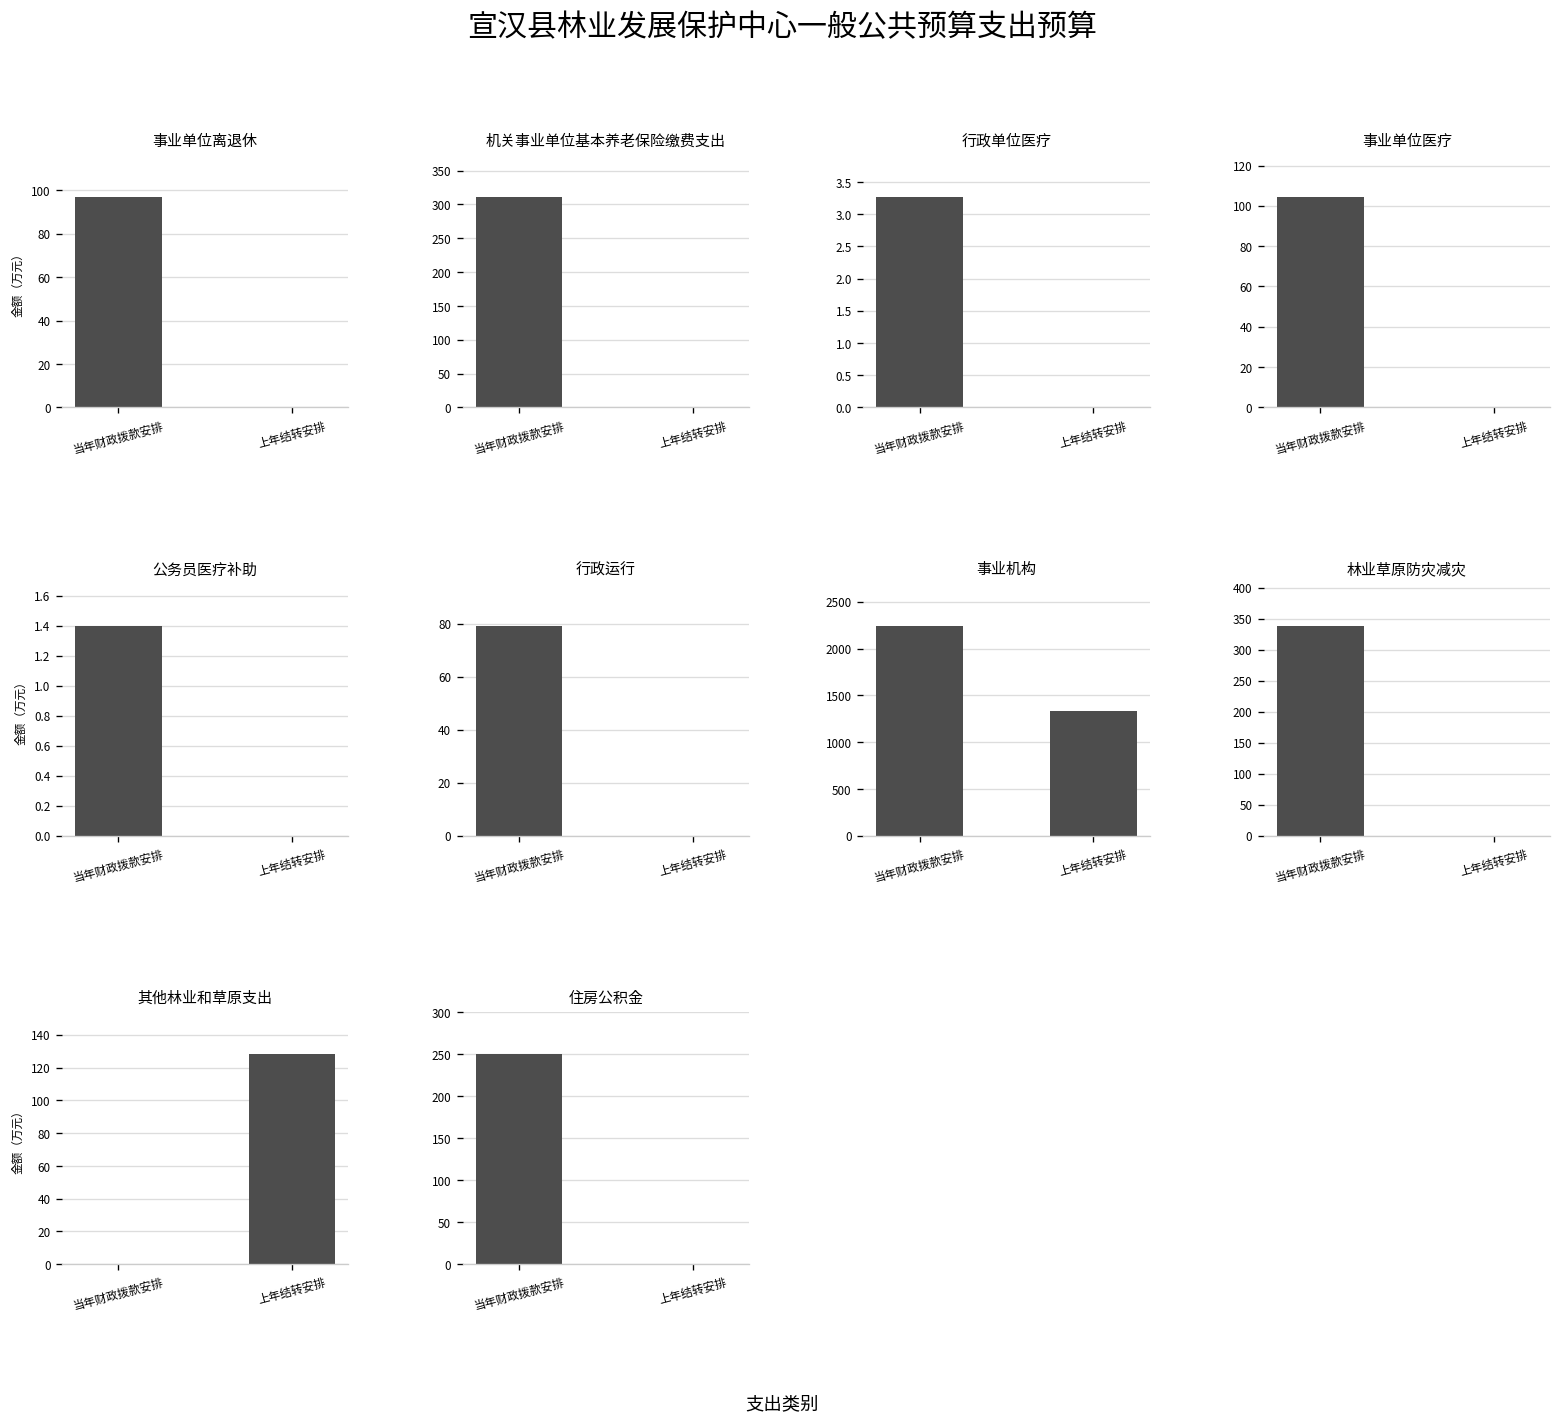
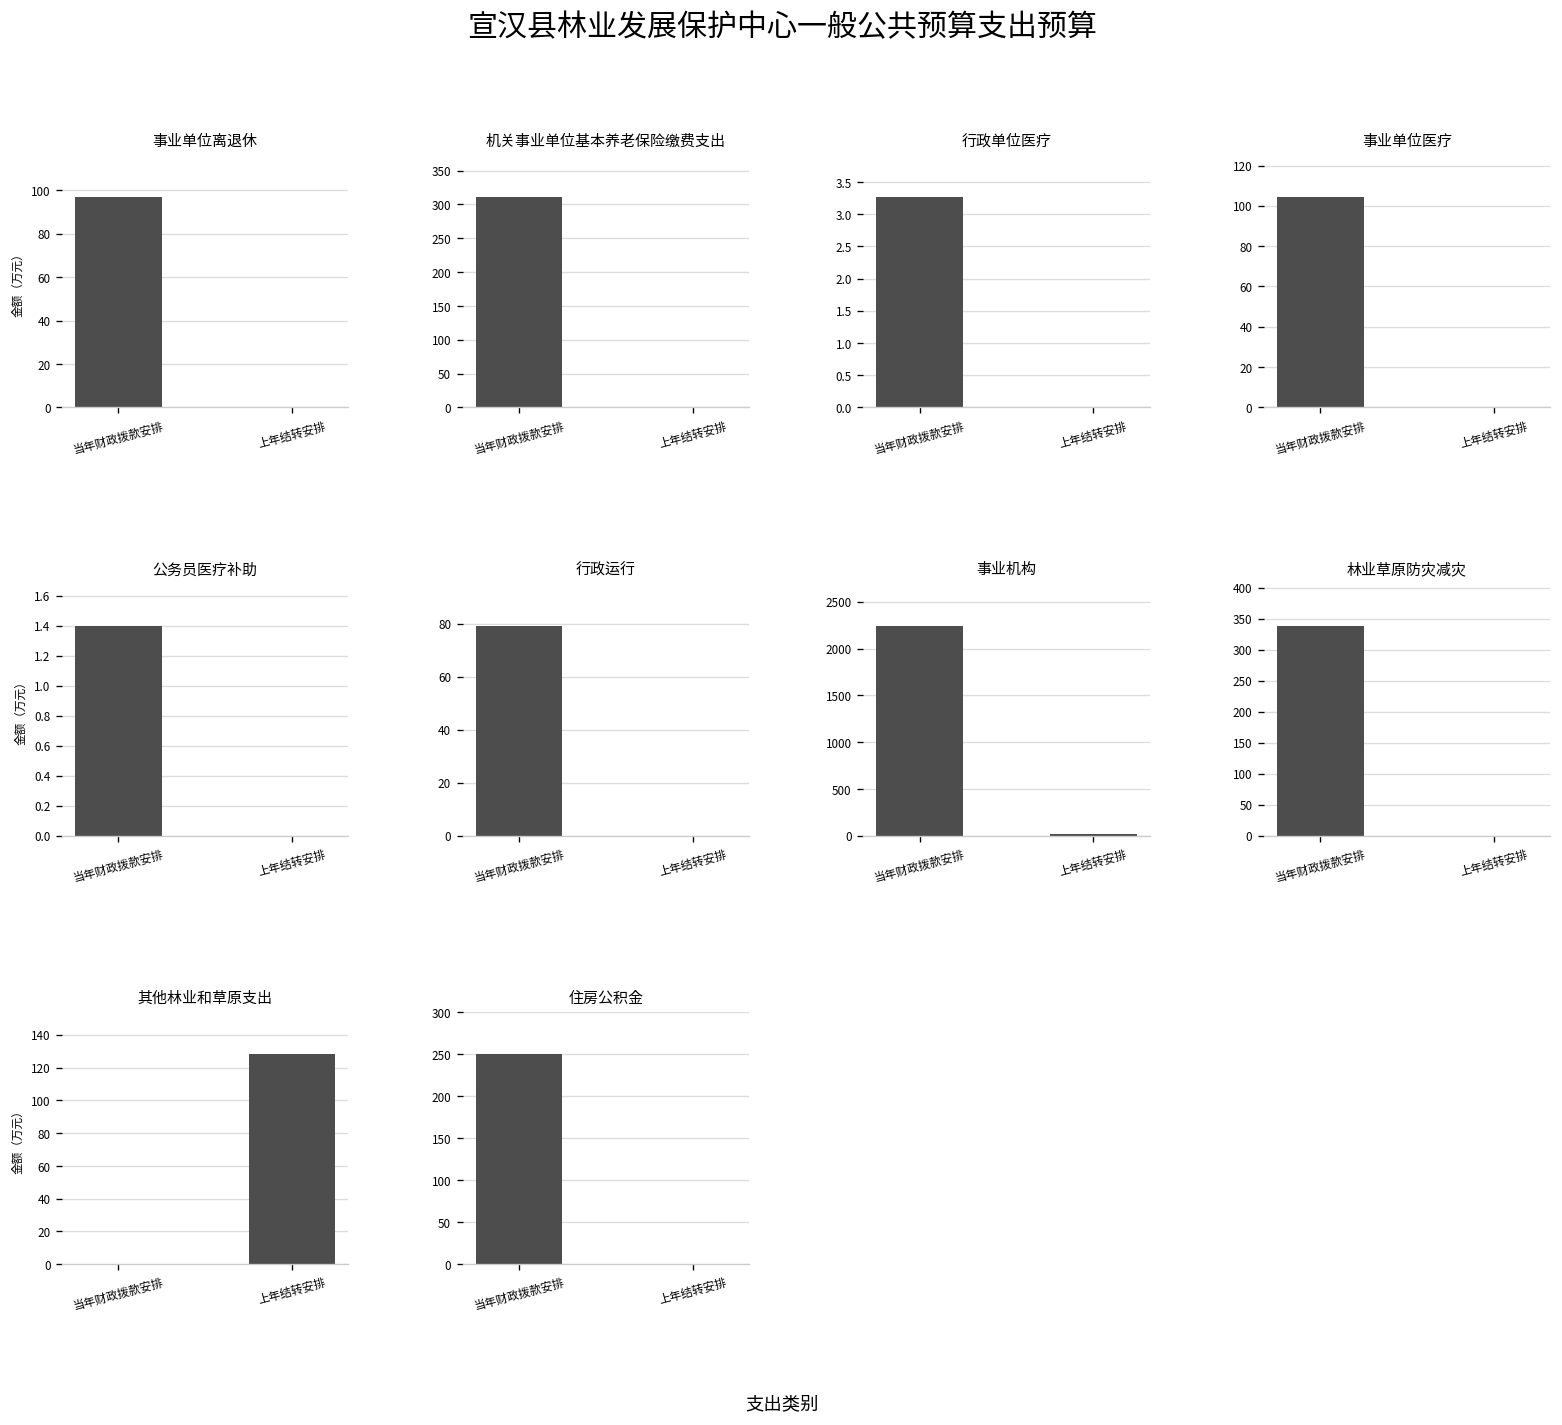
事业机构, 上年结转安排: 1300 -> 0
